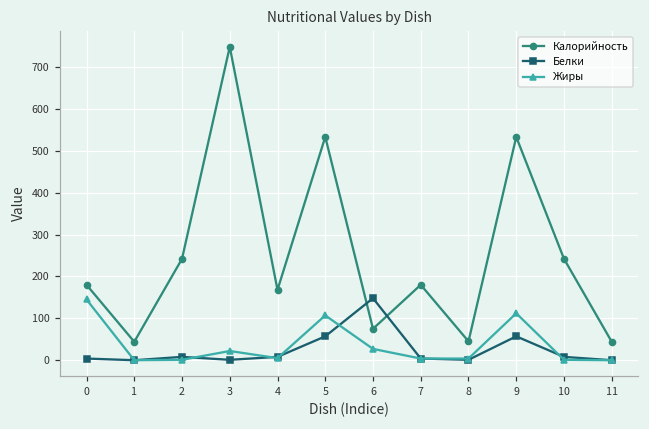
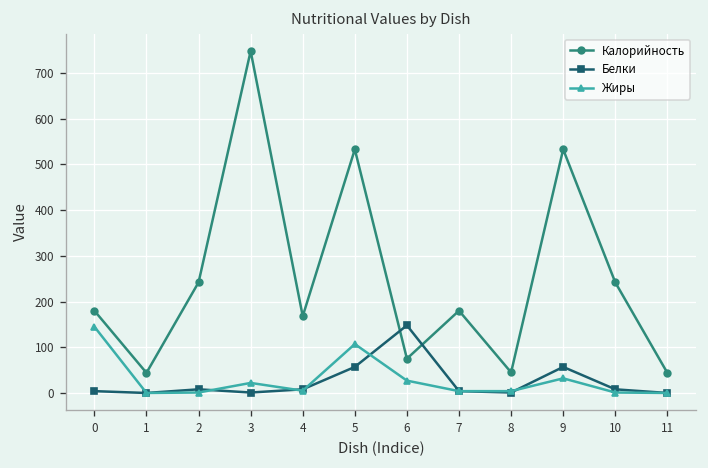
Жиры, 9: 110 -> 30
